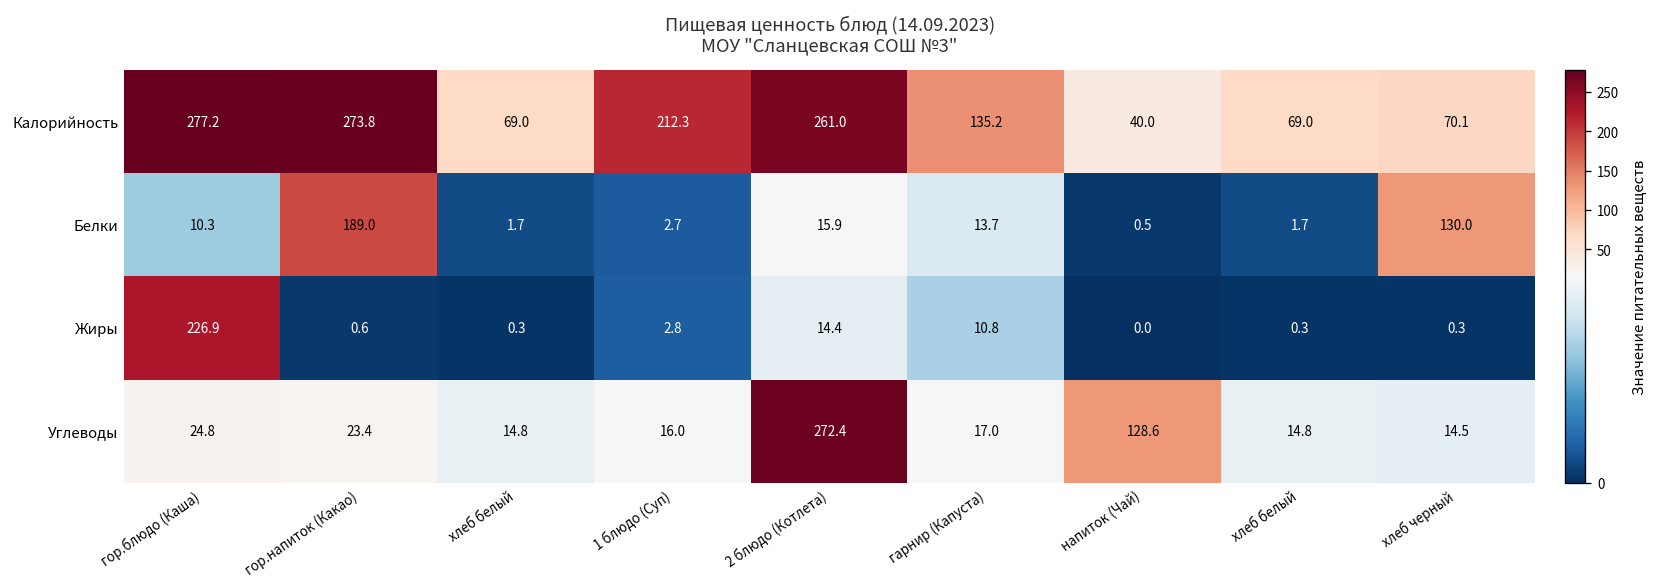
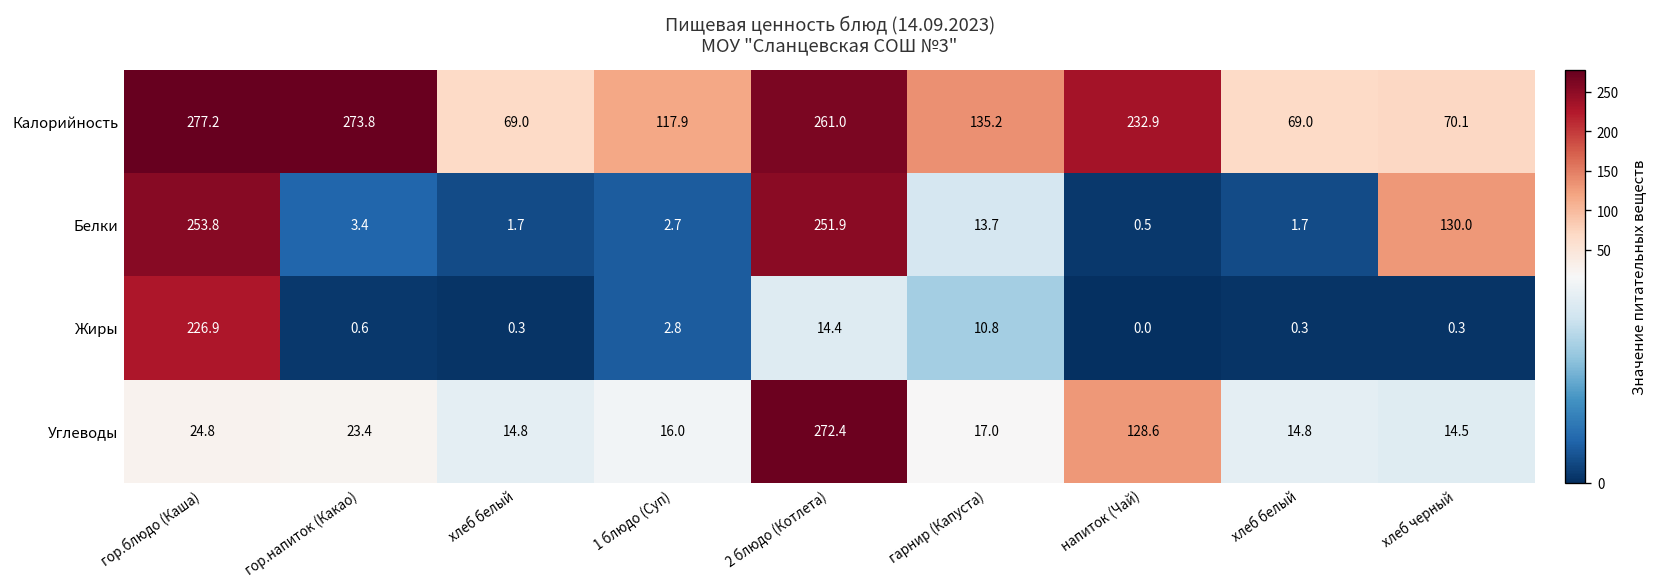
Калорийность, 1 блюдо (Суп): 212.3 -> 117.9
Калорийность, напиток (Чай): 40.0 -> 232.9
Белки, гор.блюдо (Каша): 10.3 -> 253.8
Белки, гор.напиток (Какао): 189.0 -> 3.4
Белки, 2 блюдо (Котлета): 15.9 -> 251.9
